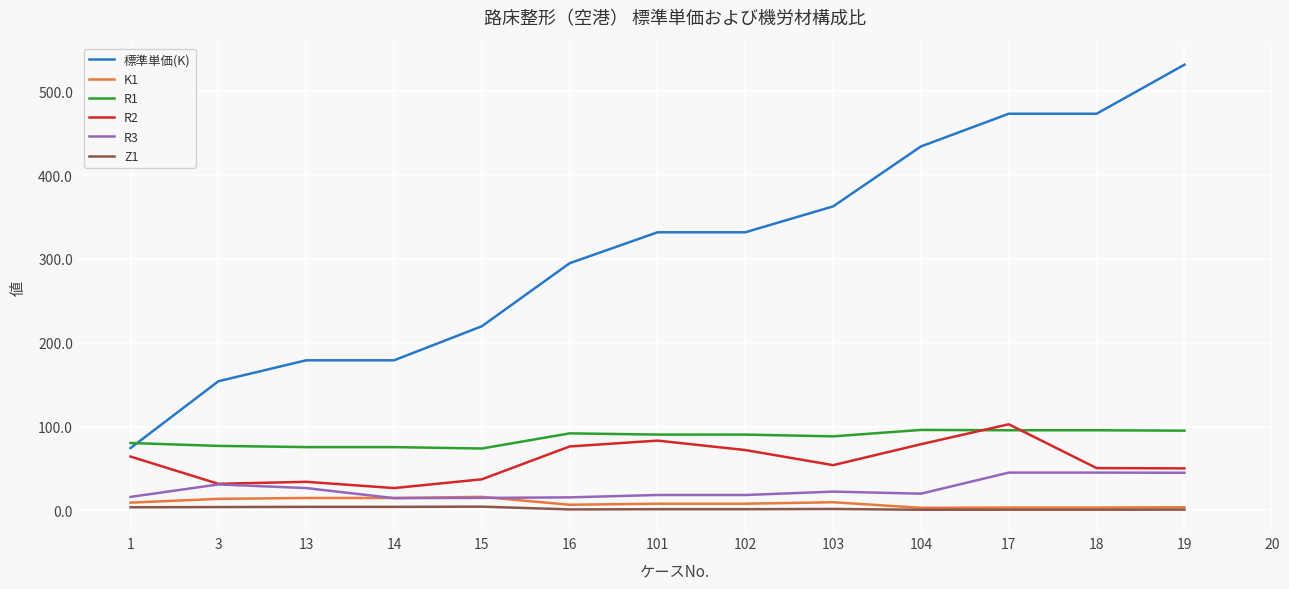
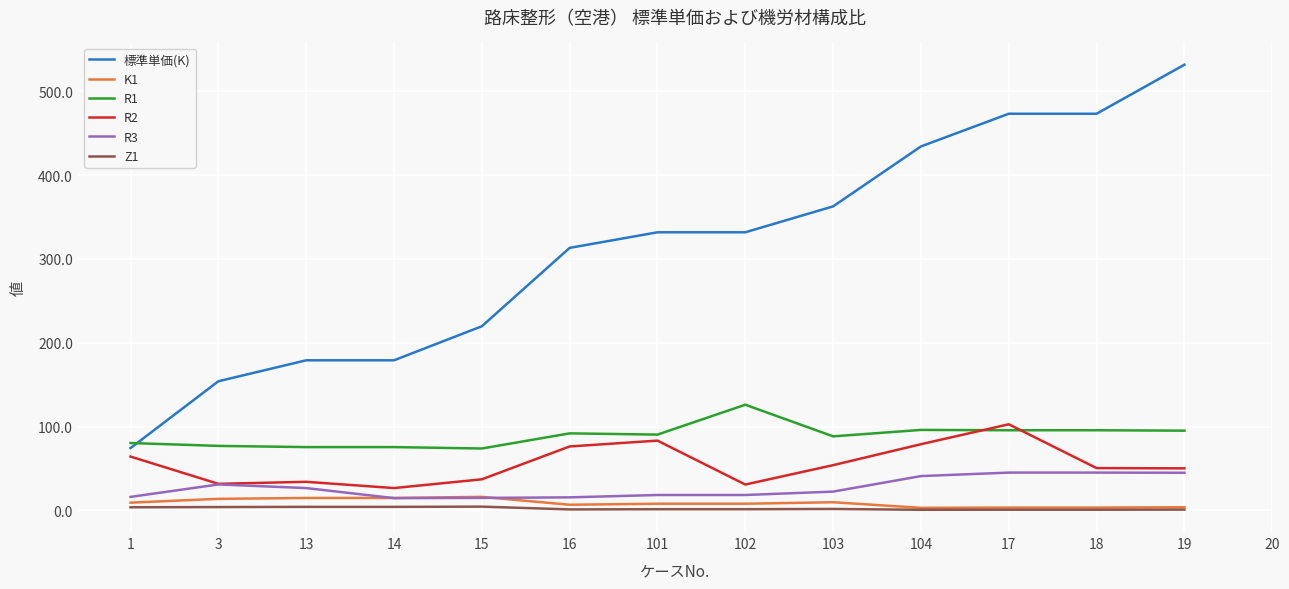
標準単価(K), 16: 290 -> 310
R1, 102: 90 -> 130
R2, 102: 70 -> 30
R3, 104: 20 -> 40
